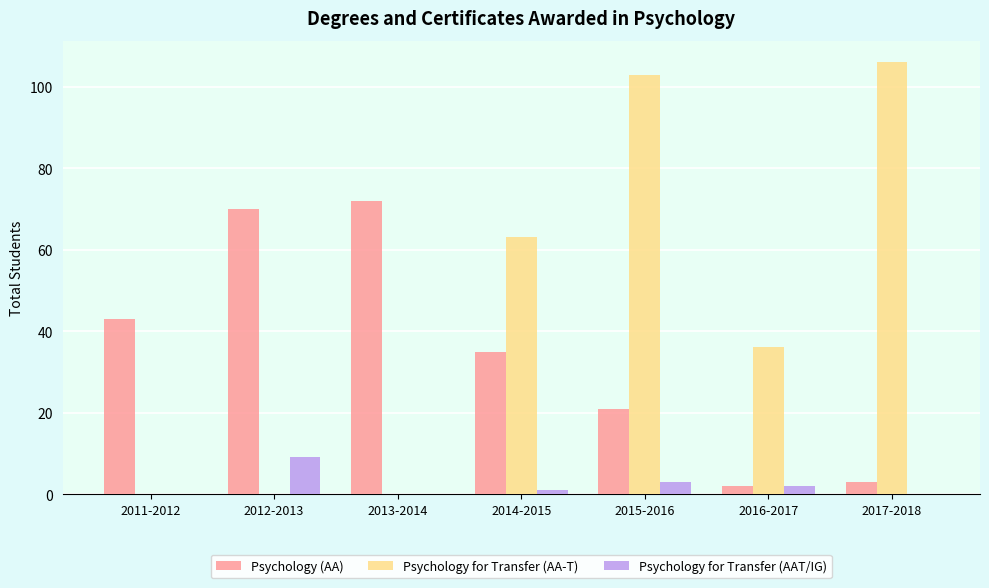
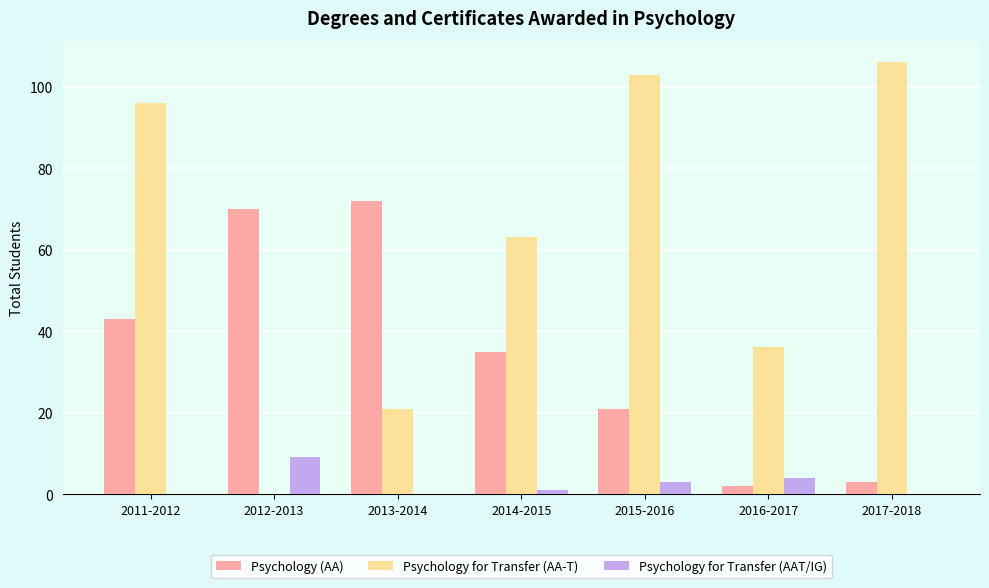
Psychology for Transfer (AA-T), 2011-2012: 0 -> 96
Psychology for Transfer (AA-T), 2013-2014: 0 -> 21
Psychology for Transfer (AAT/IG), 2016-2017: 2 -> 4
